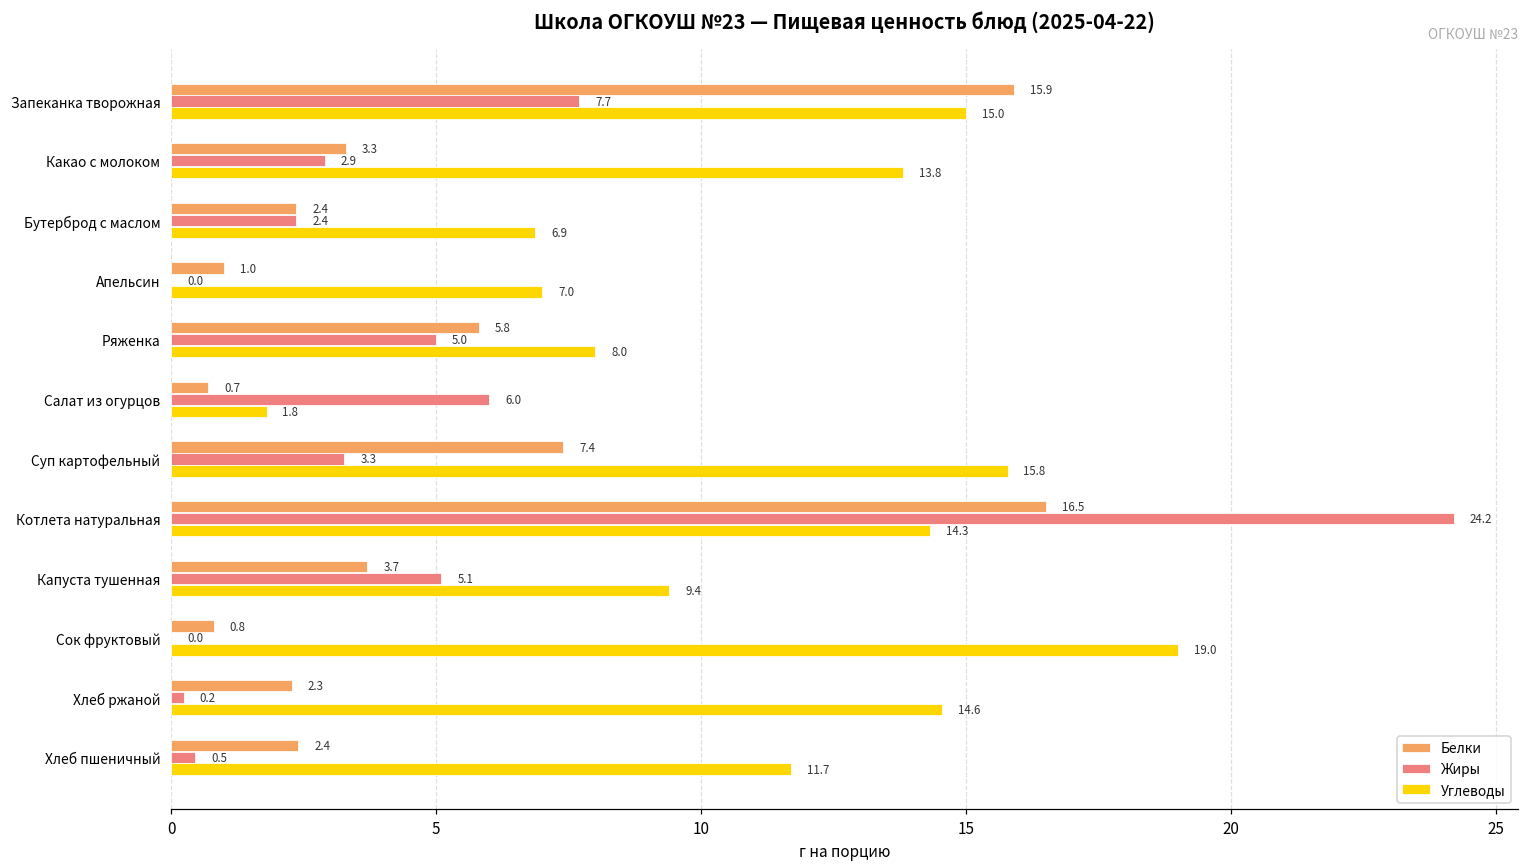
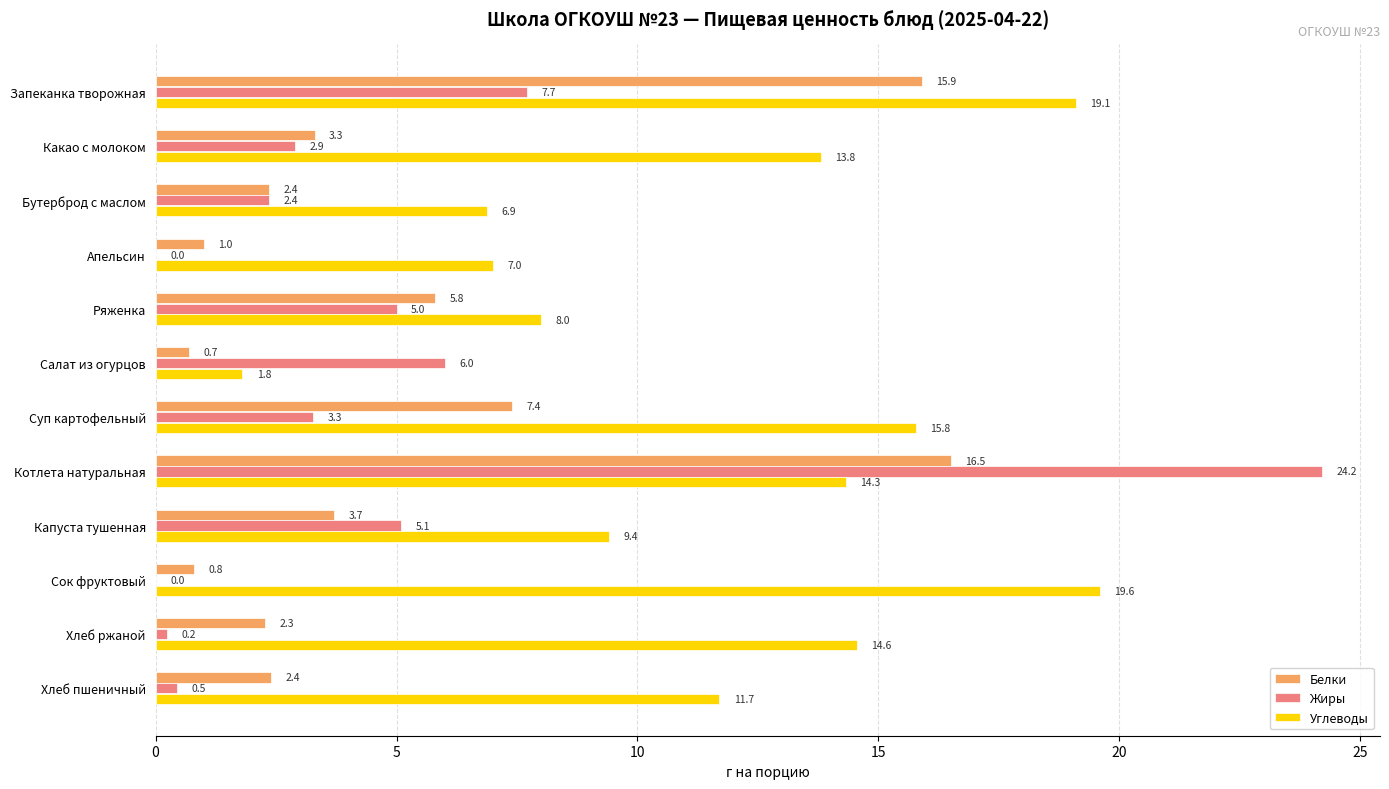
Углеводы, Запеканка творожная: 15.0 -> 19.1
Углеводы, Сок фруктовый: 19.0 -> 19.6
